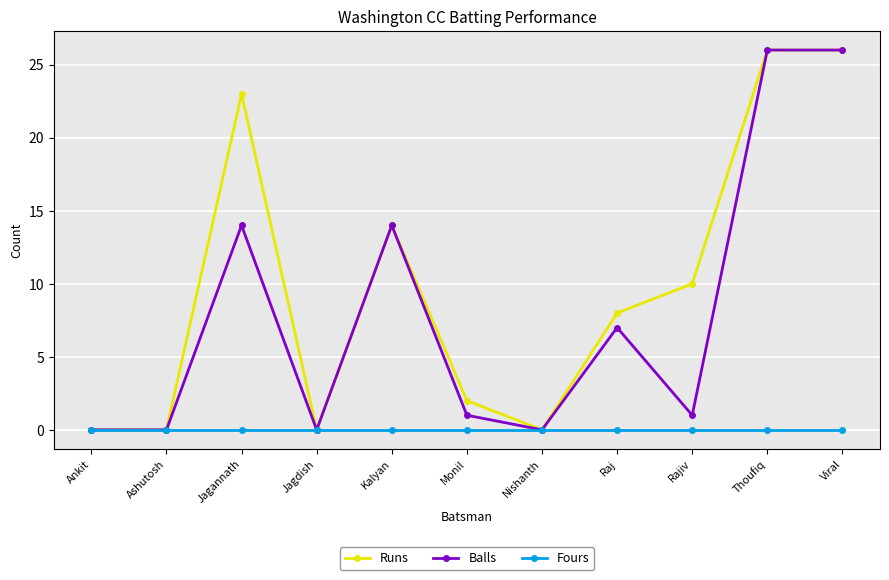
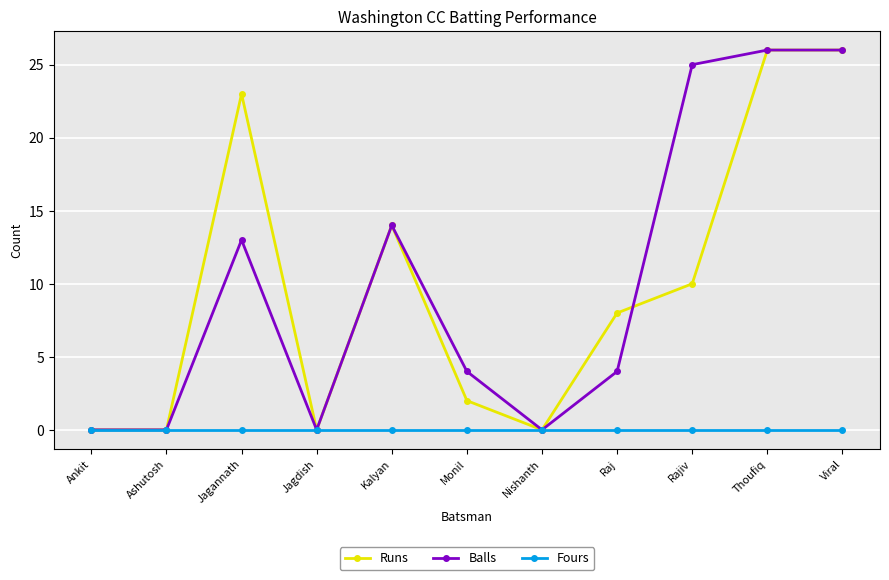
Balls, Jagannath: 14 -> 13
Balls, Monil: 1 -> 4
Balls, Raj: 7 -> 4
Balls, Rajiv: 1 -> 25
